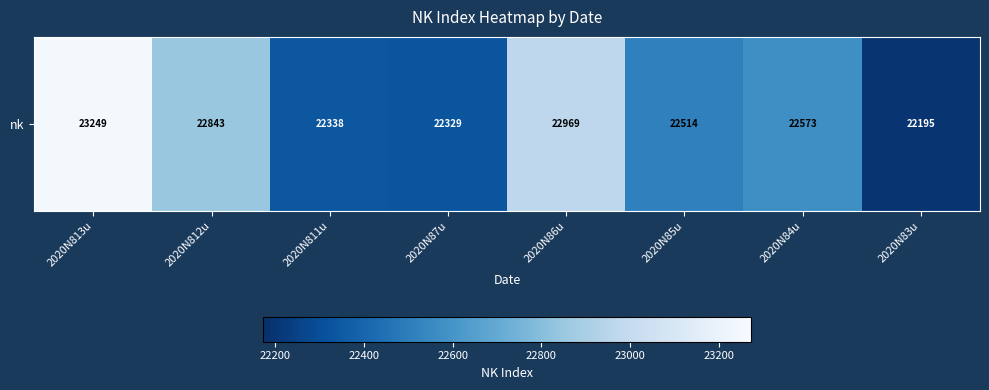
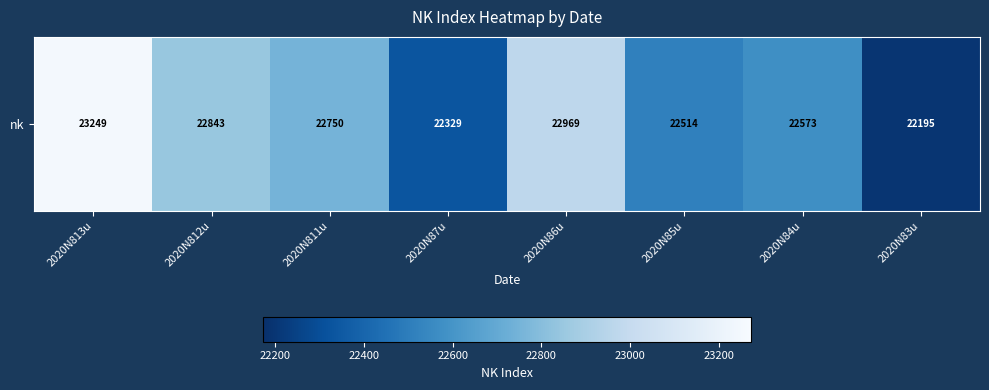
nk, 2020N811u: 22338 -> 22750
